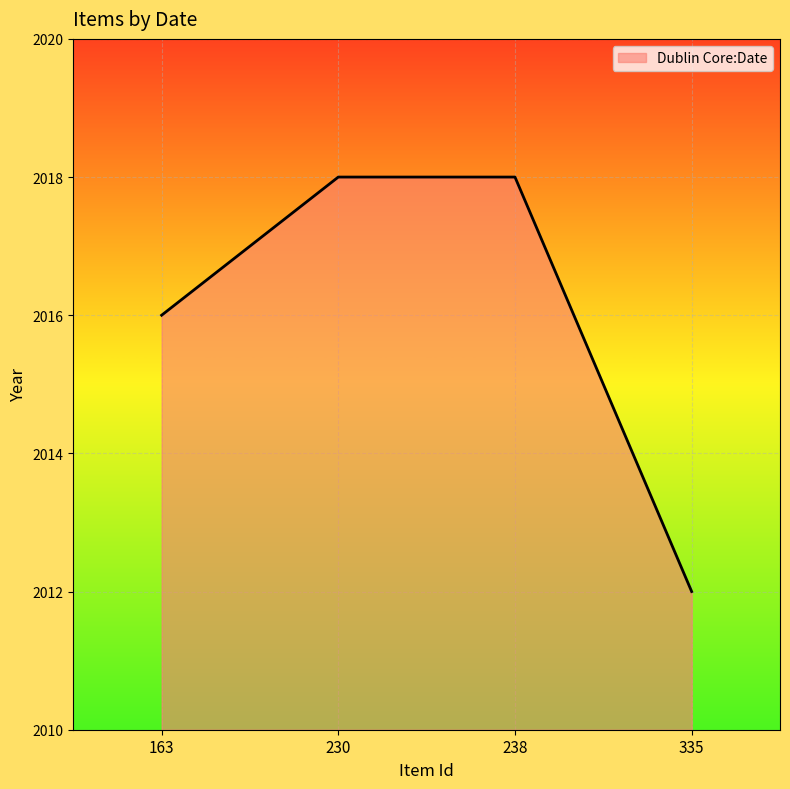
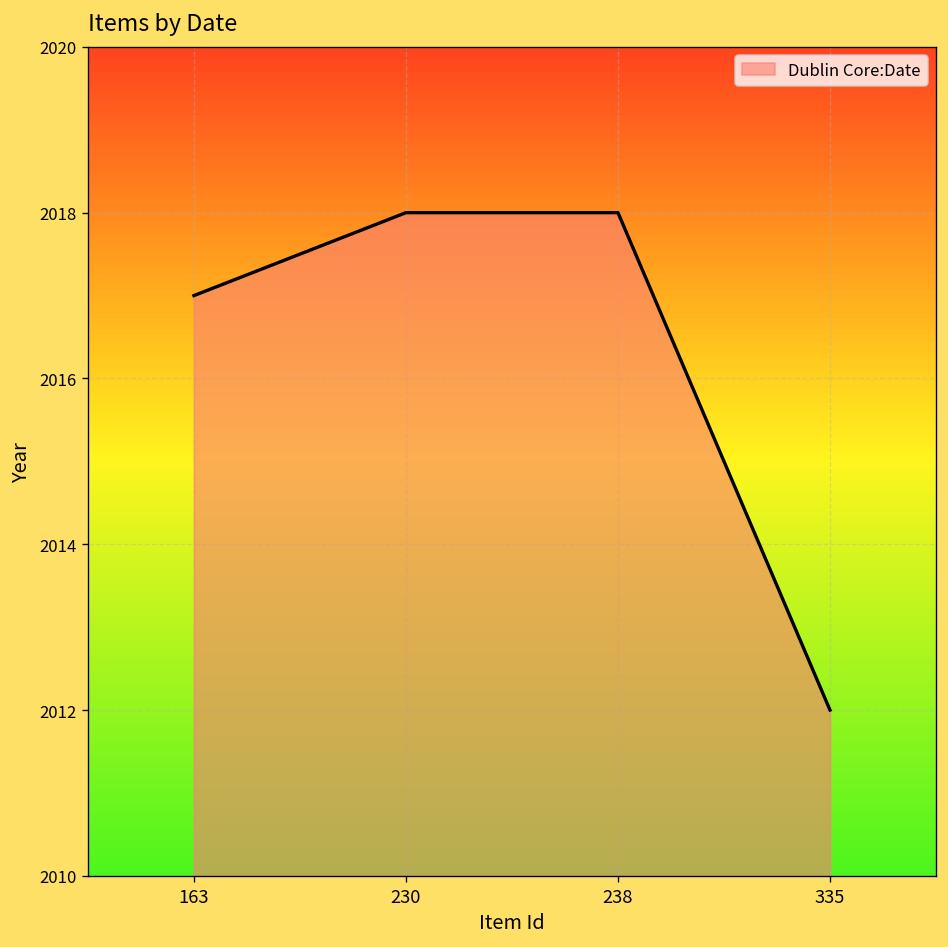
163: 2016 -> 2017
